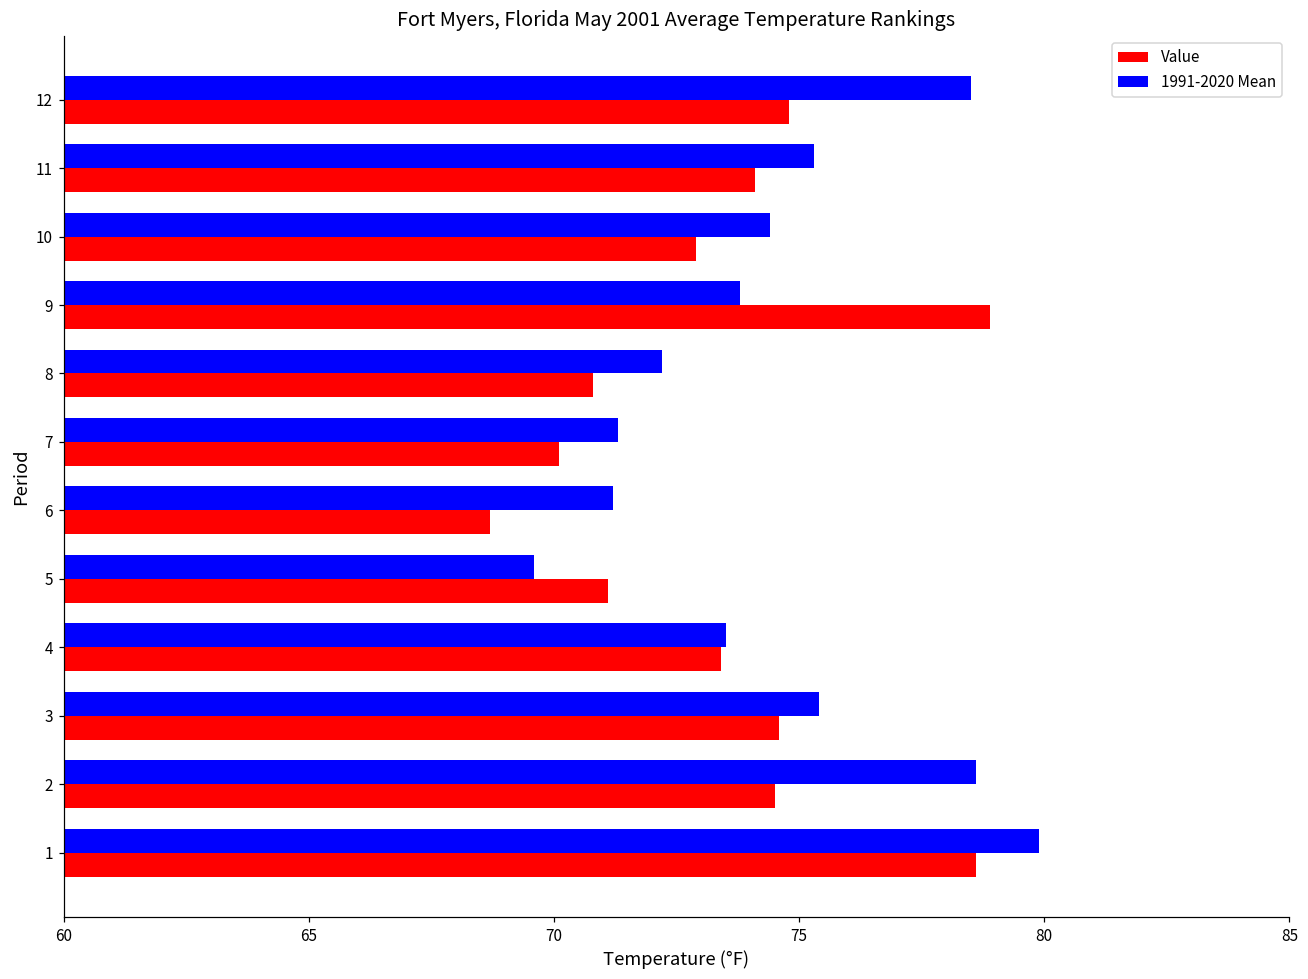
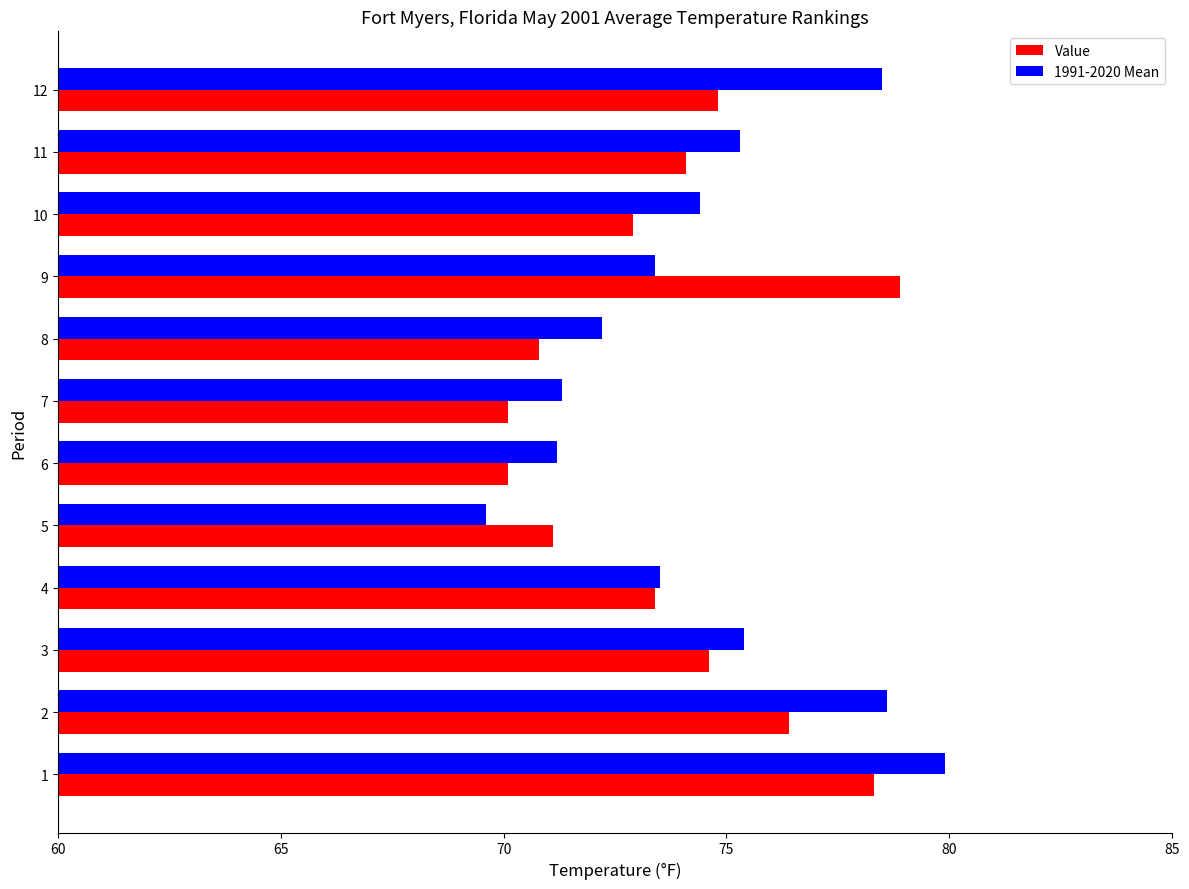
1991-2020 Mean, 9: 73.8 -> 73.4
Value, 6: 68.7 -> 70.1
Value, 2: 74.5 -> 76.4
Value, 1: 78.6 -> 78.3
